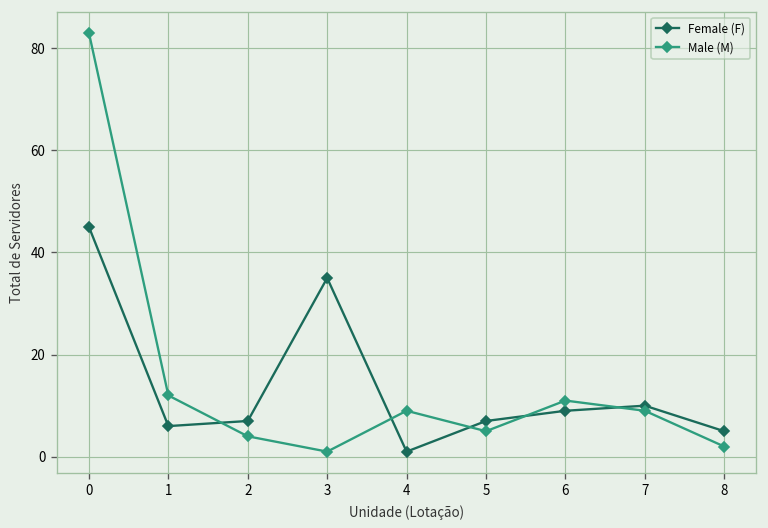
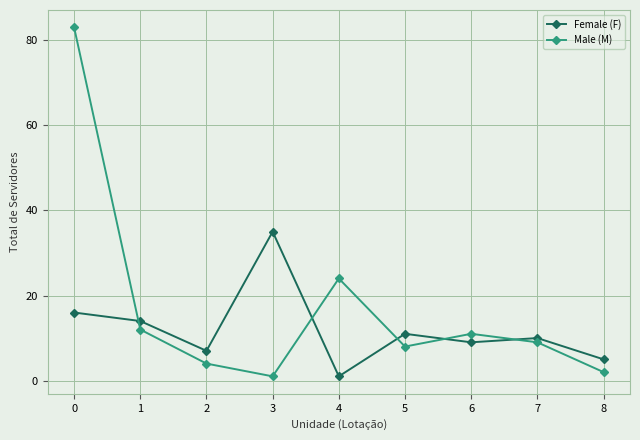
Female (F), 0: 45 -> 16
Female (F), 1: 6 -> 14
Male (M), 4: 9 -> 24
Female (F), 5: 7 -> 11
Male (M), 5: 5 -> 8
